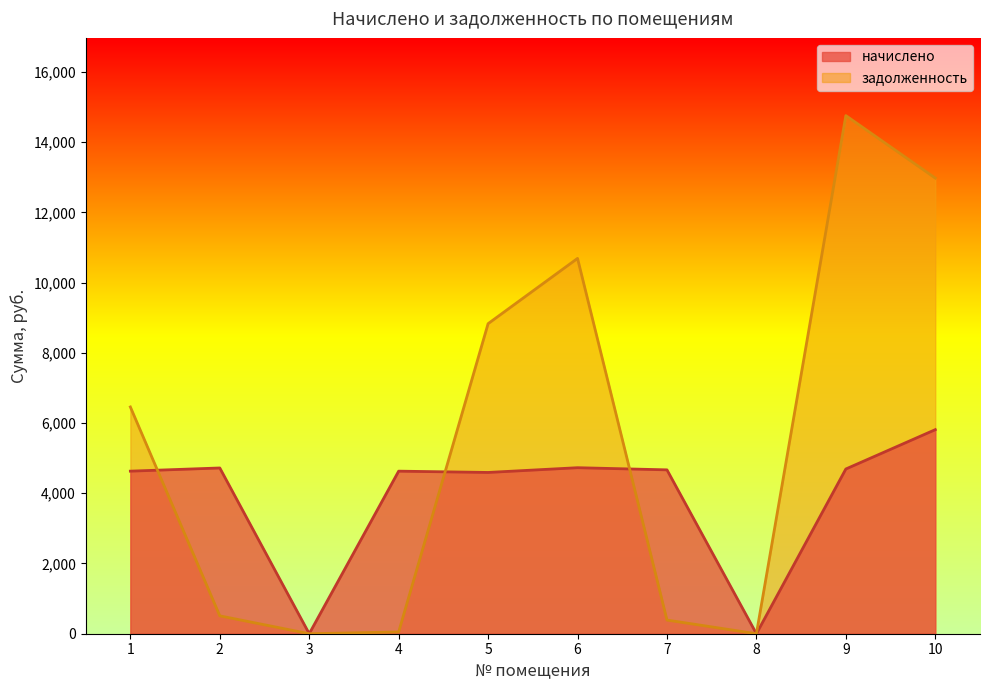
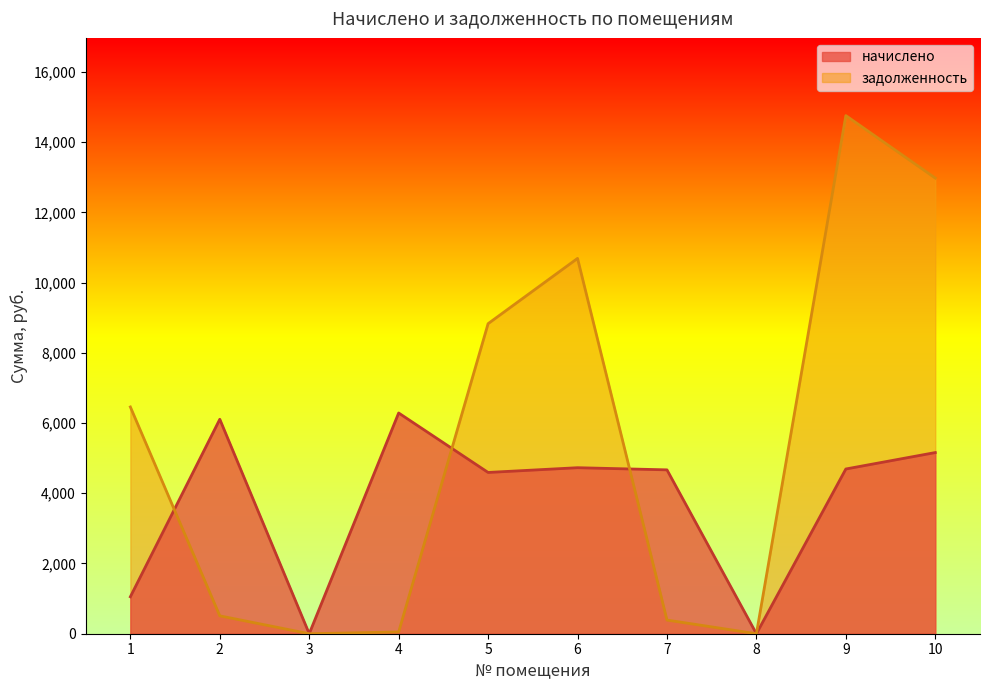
начислено, 1: 4,600 -> 1,100
начислено, 2: 4,700 -> 6,100
начислено, 4: 4,600 -> 6,300
начислено, 10: 5,800 -> 5,200
